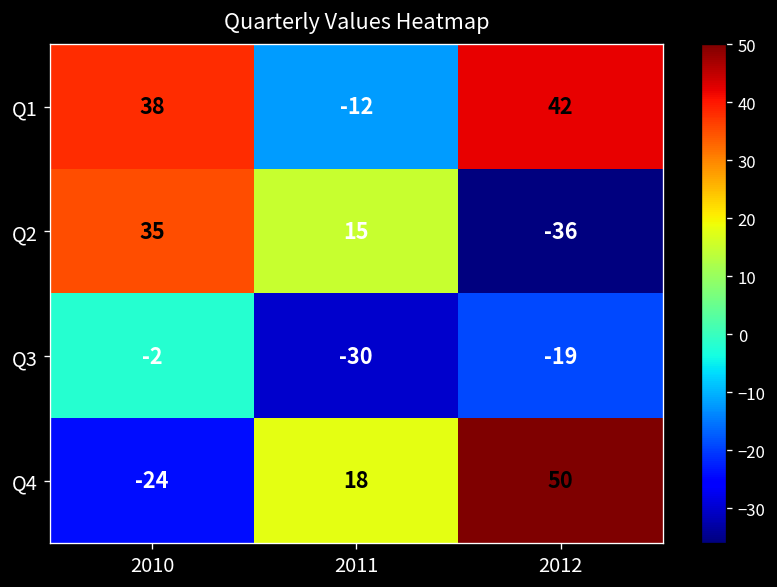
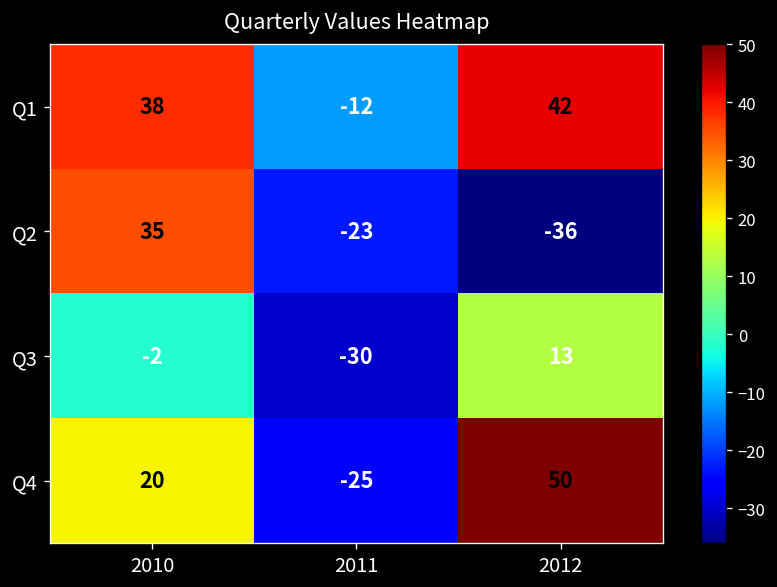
Q2, 2011: 15 -> -23
Q3, 2012: -19 -> 13
Q4, 2010: -24 -> 20
Q4, 2011: 18 -> -25
